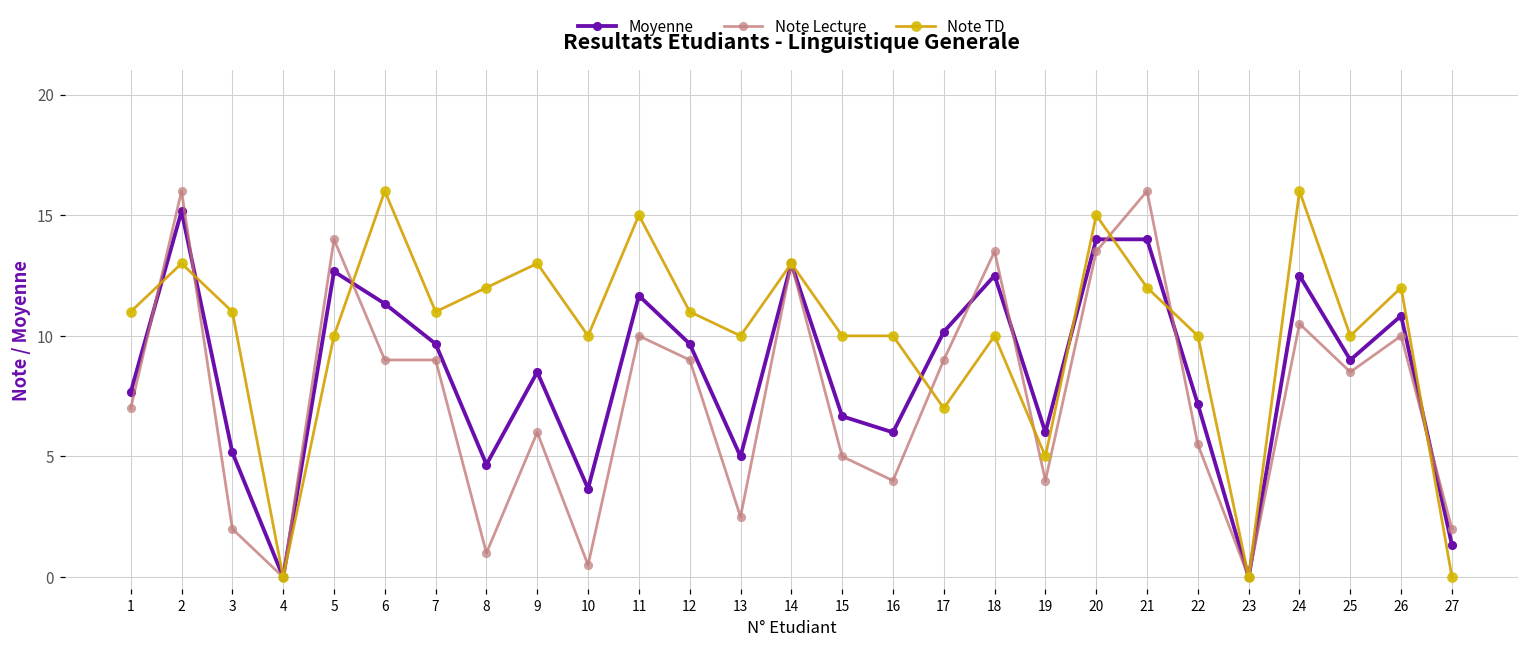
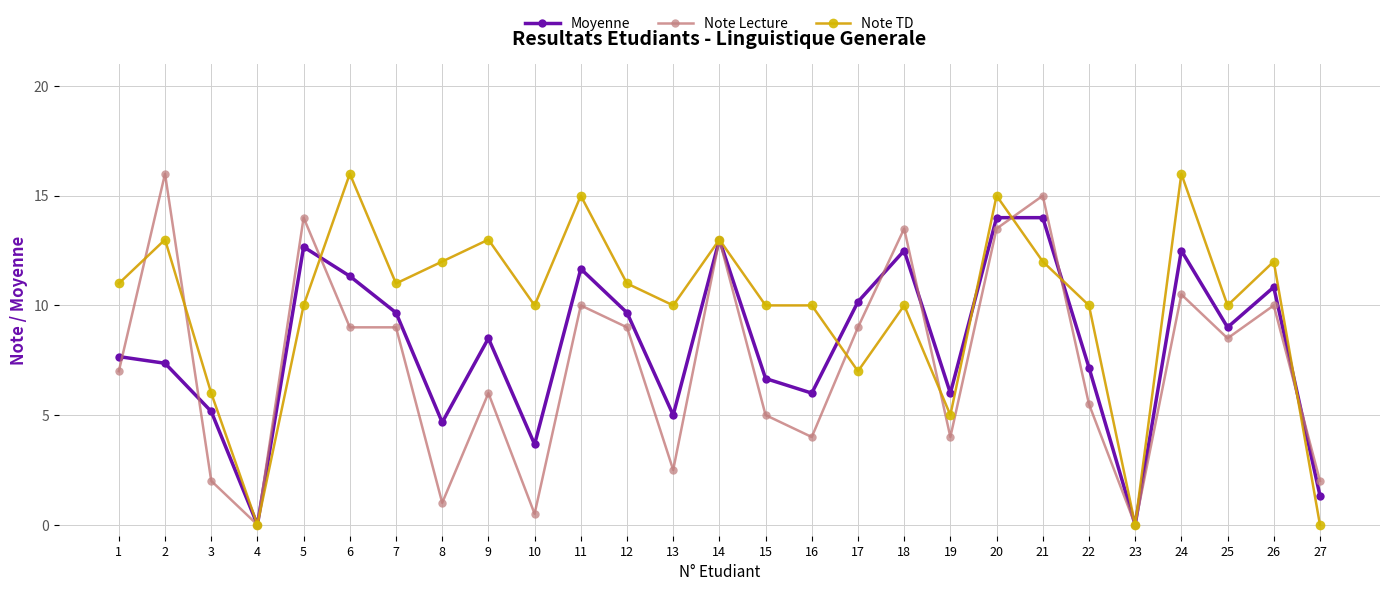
Moyenne, 2: 15.2 -> 7.4
Note TD, 3: 11 -> 6
Note Lecture, 21: 16 -> 15
